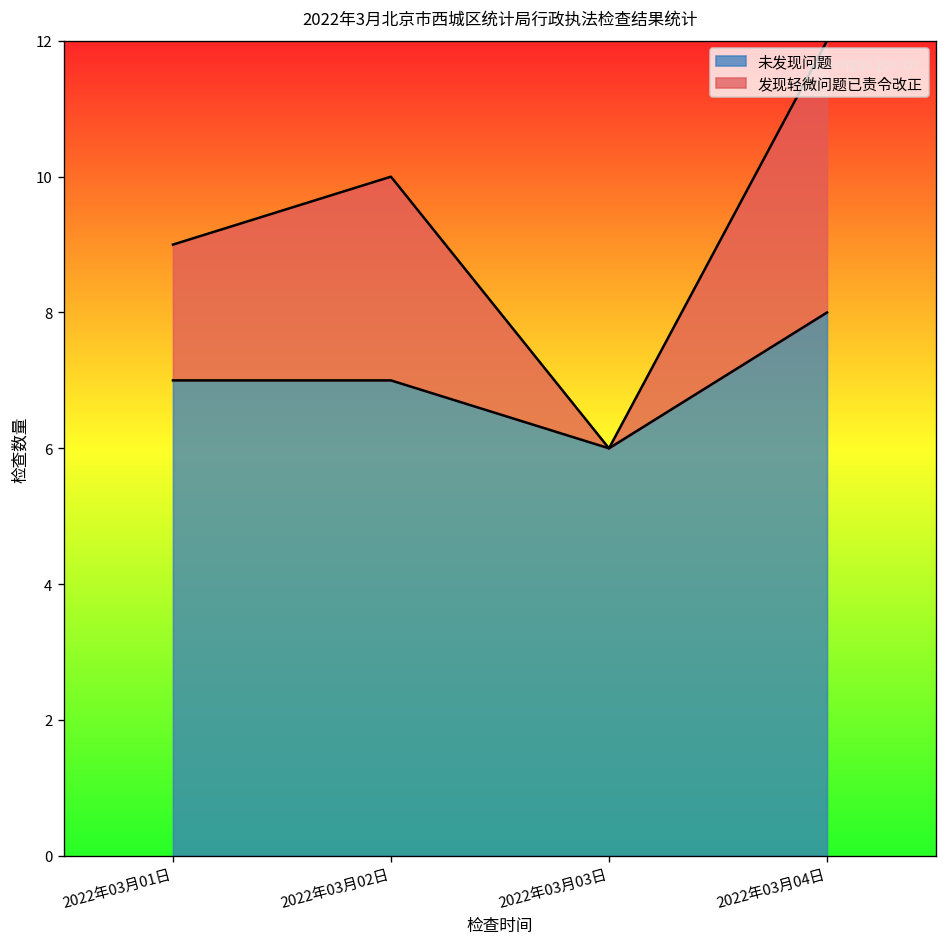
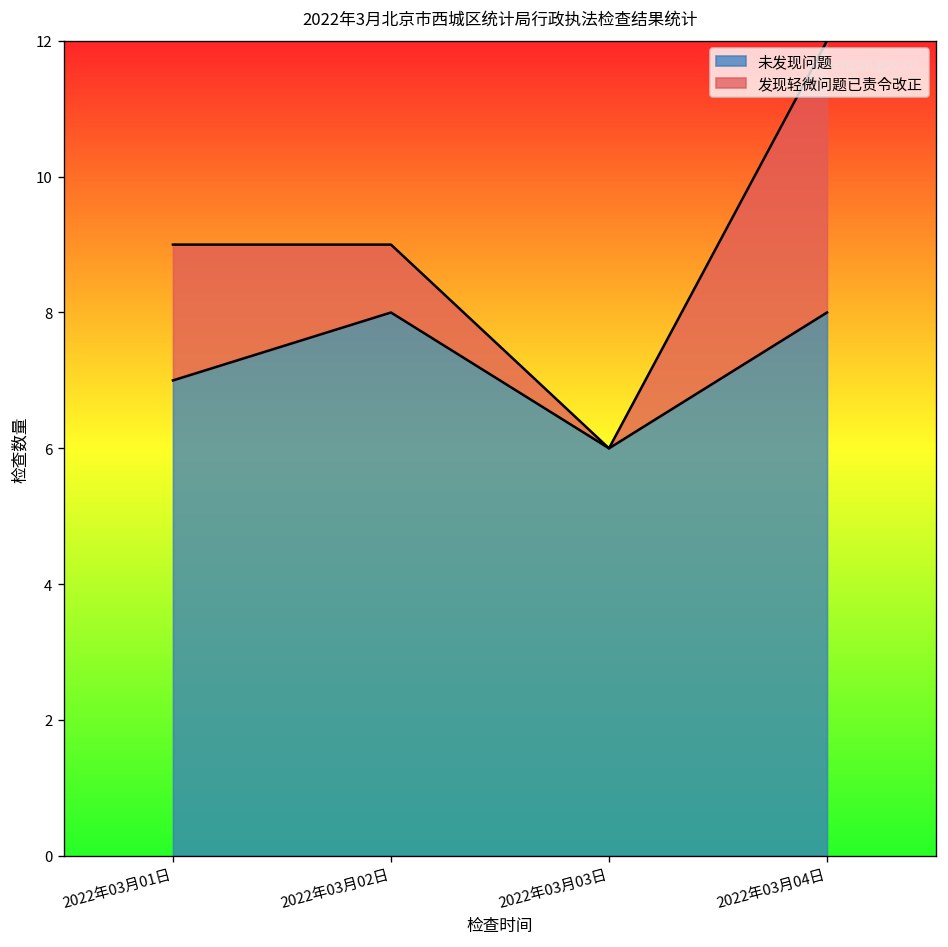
未发现问题, 2022年03月02日: 7 -> 8
发现轻微问题已责令改正, 2022年03月02日: 3 -> 1
